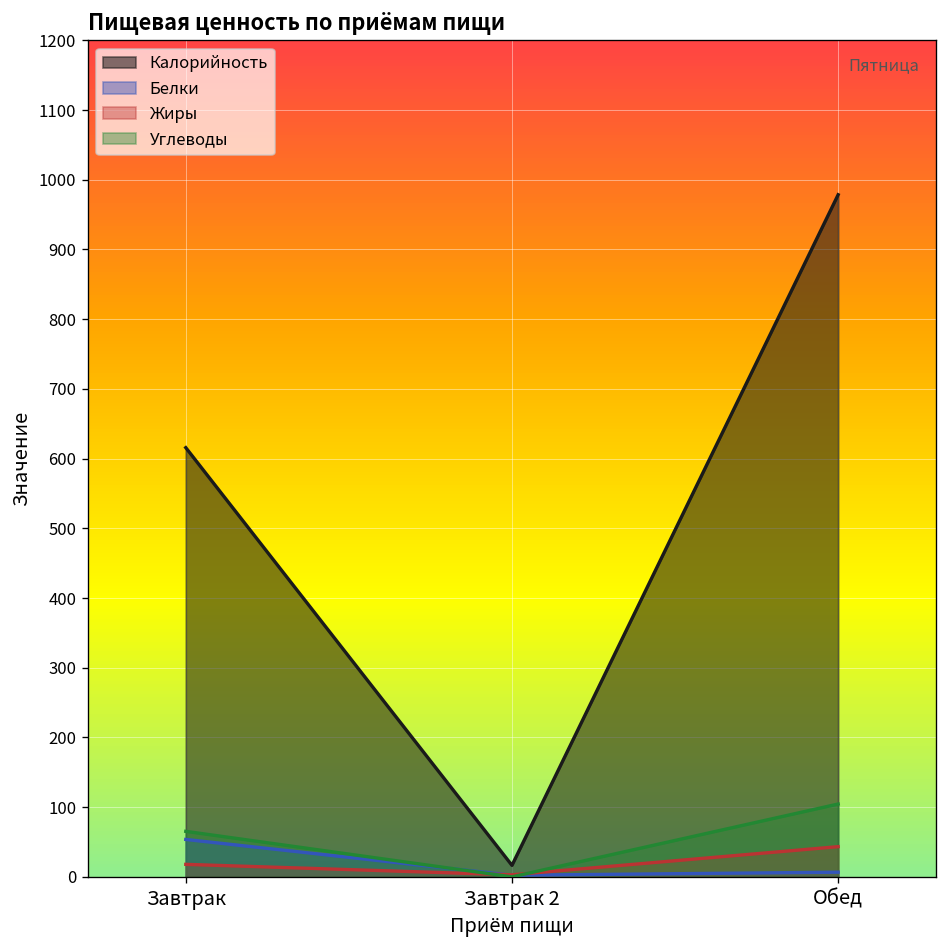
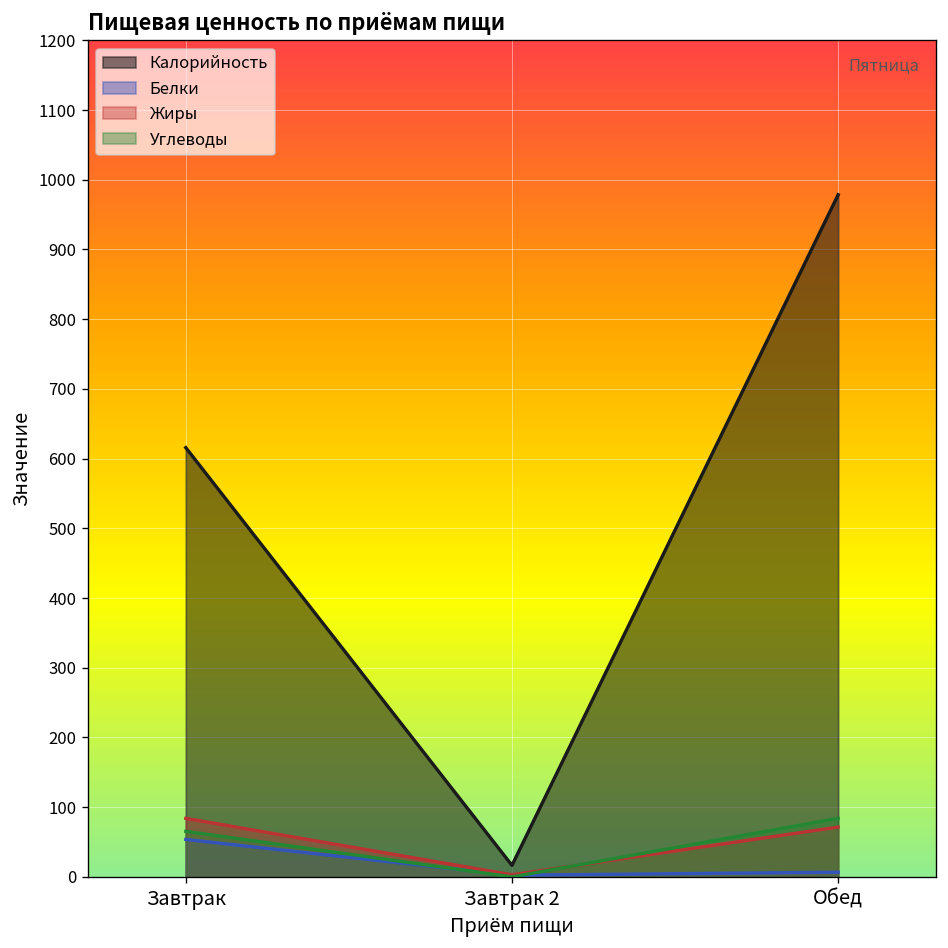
Жиры, Завтрак: 20 -> 80
Жиры, Обед: 40 -> 70
Углеводы, Обед: 100 -> 80
